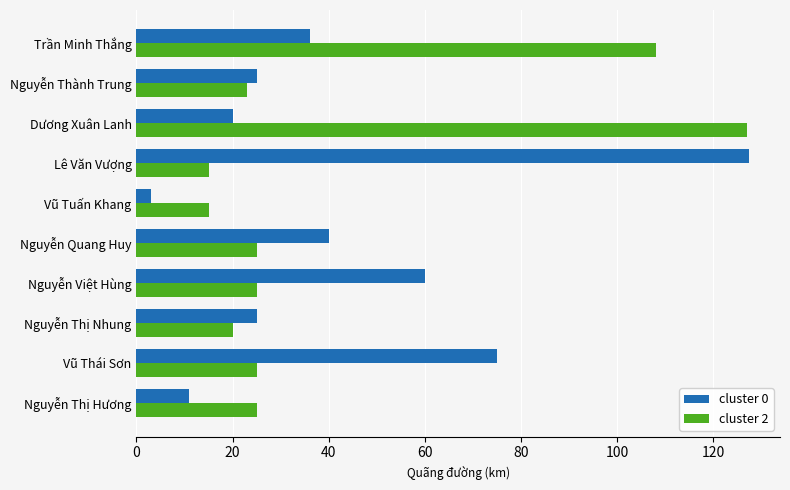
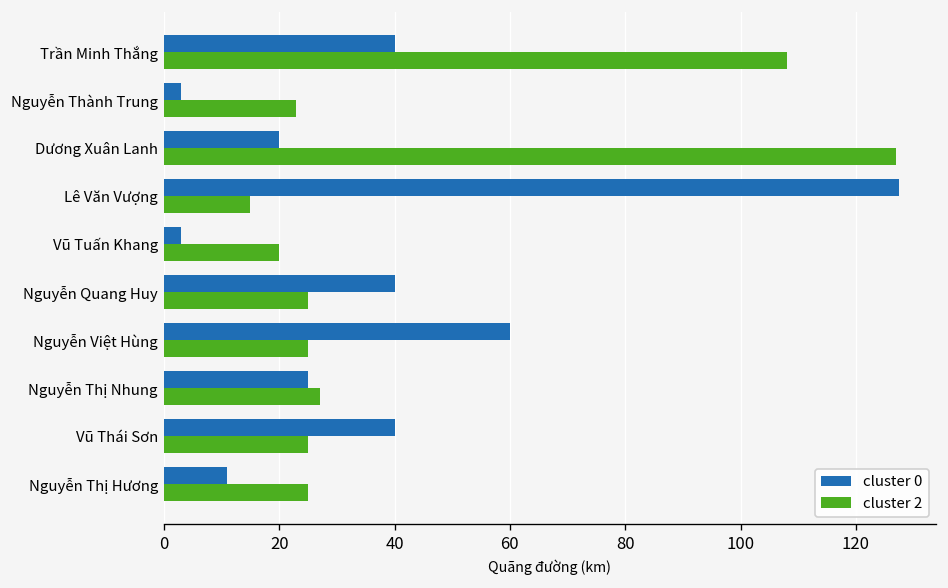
cluster 0, Trần Minh Thắng: 36 -> 40
cluster 0, Nguyễn Thành Trung: 25 -> 3
cluster 2, Vũ Tuấn Khang: 15 -> 20
cluster 2, Nguyễn Thị Nhung: 20 -> 27
cluster 0, Vũ Thái Sơn: 75 -> 40
